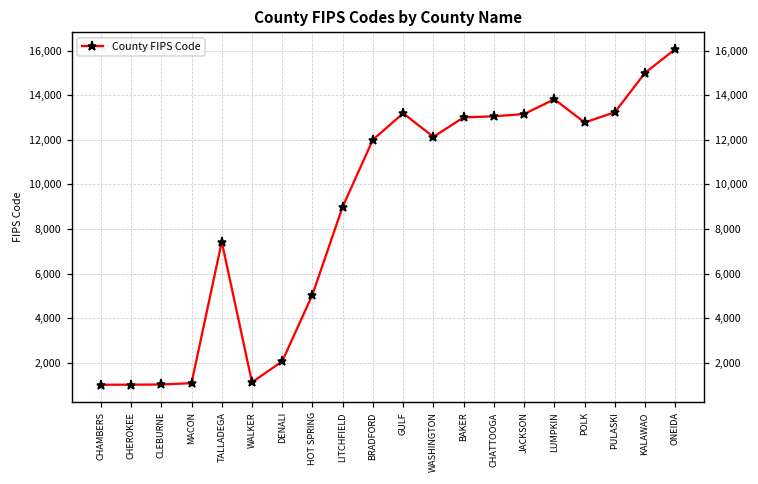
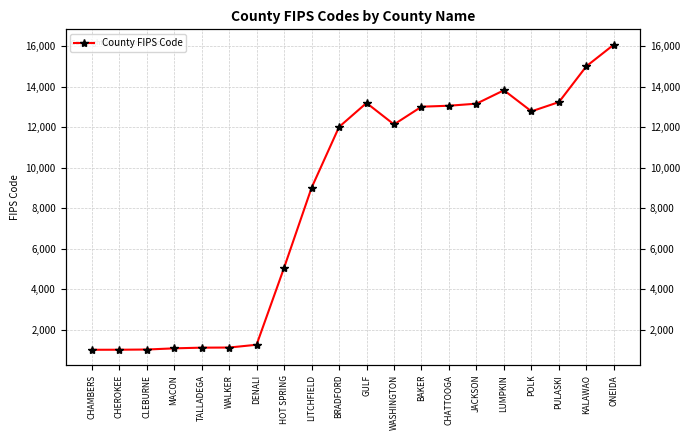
TALLADEGA: 7,400 -> 1,100
DENALI: 2,100 -> 1,300
